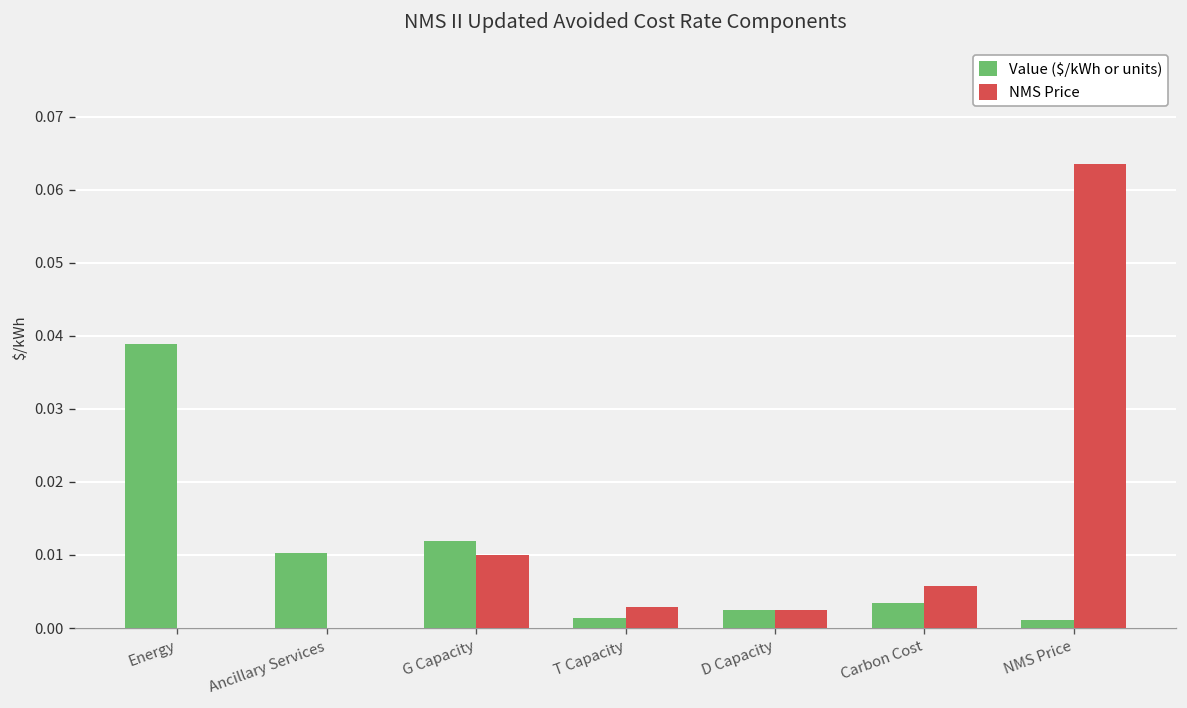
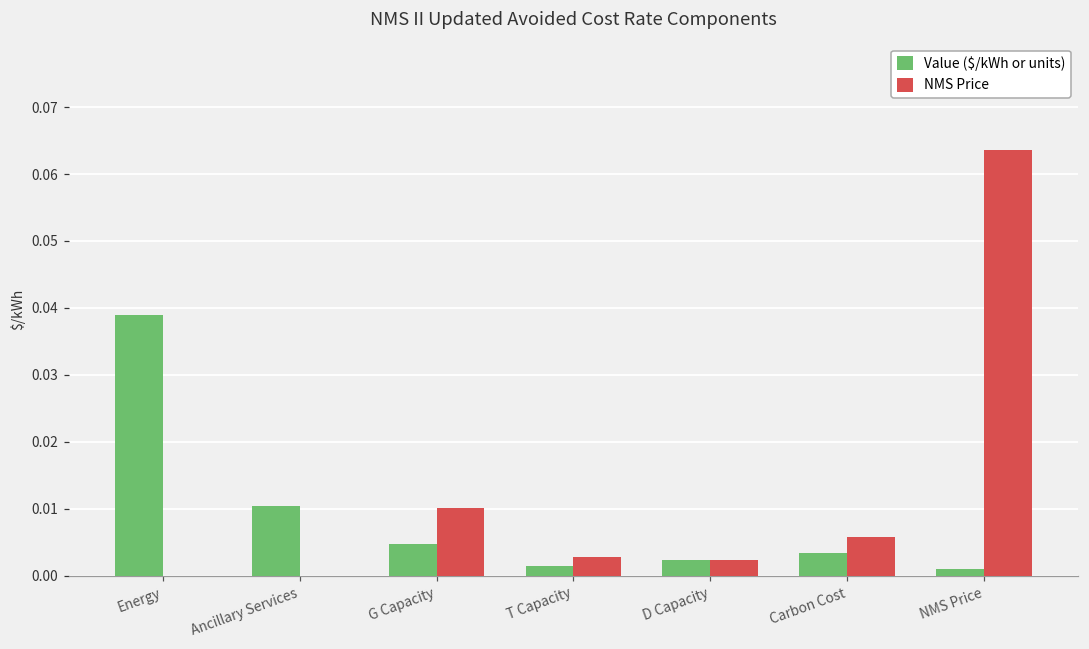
Value ($/kWh or units), G Capacity: 0.012 -> 0.005
